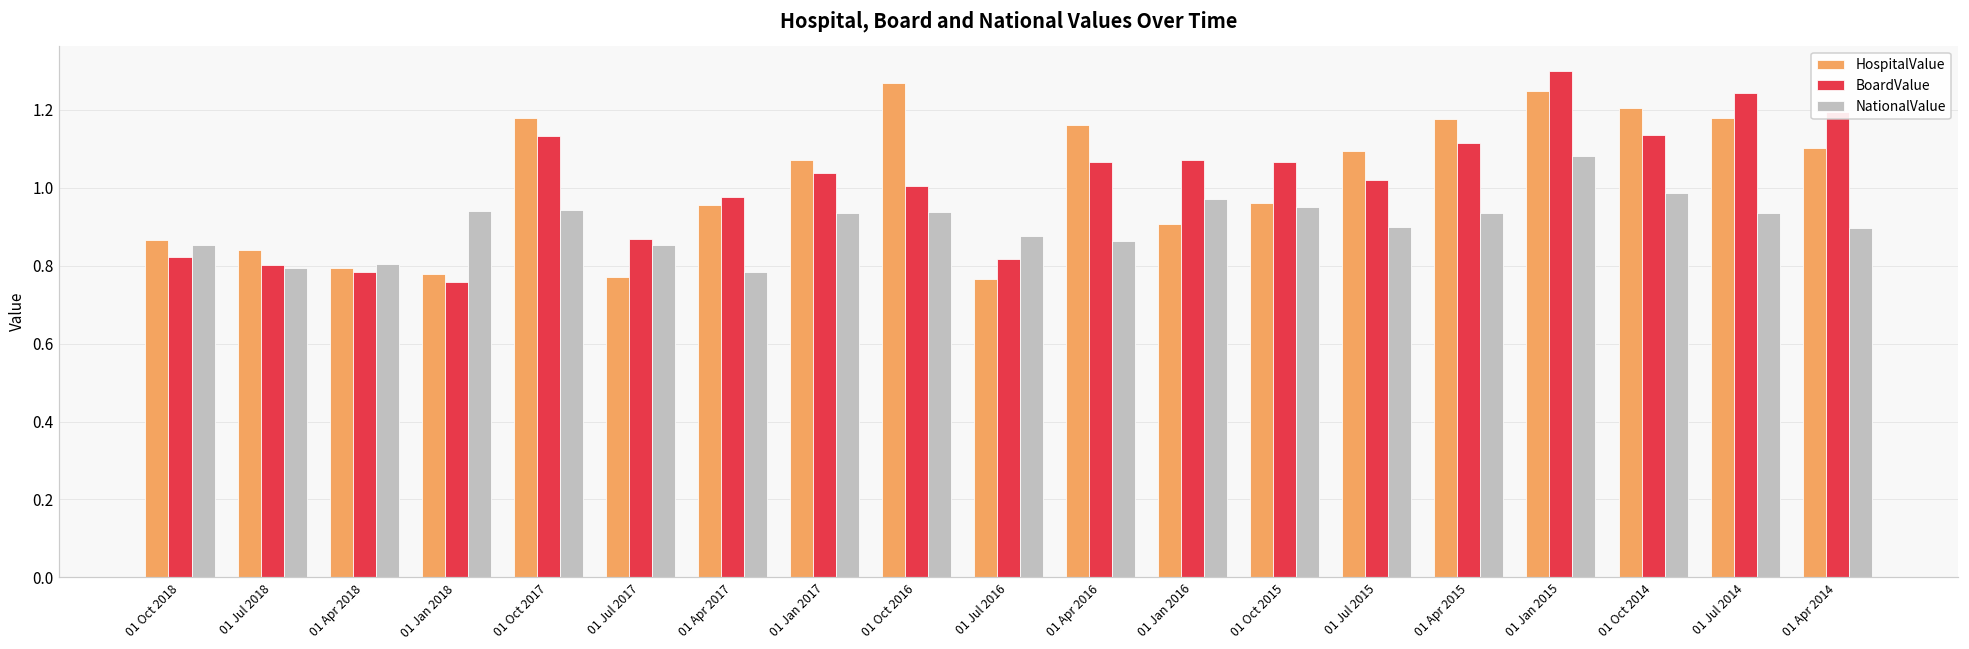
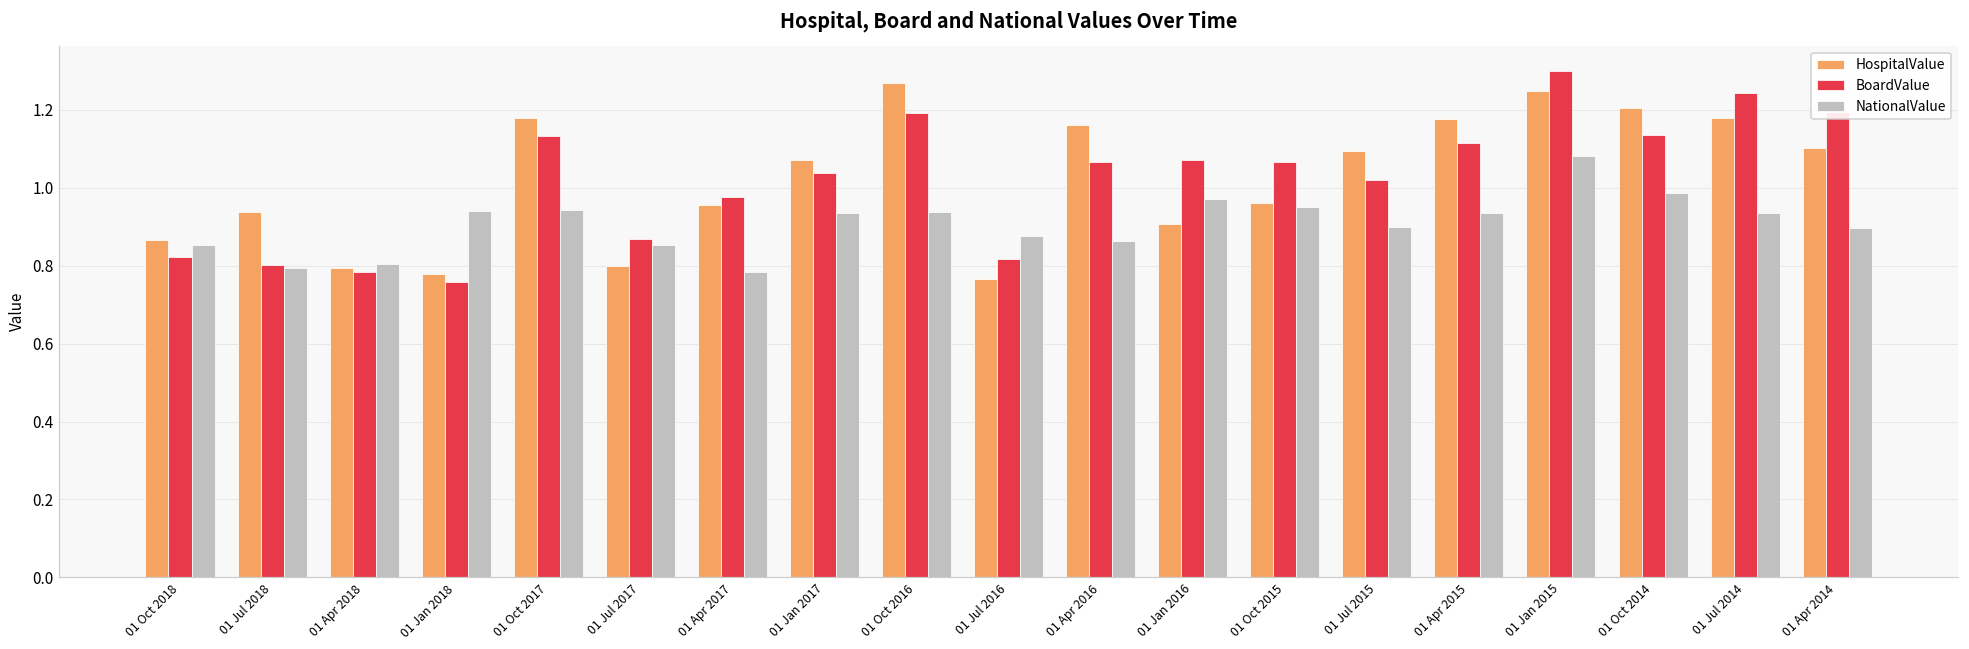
HospitalValue, 01 Jul 2018: 0.84 -> 0.94
HospitalValue, 01 Jul 2017: 0.77 -> 0.80
BoardValue, 01 Oct 2016: 1.00 -> 1.19
